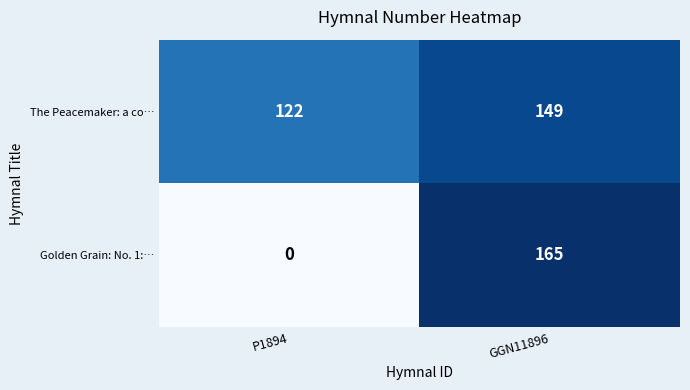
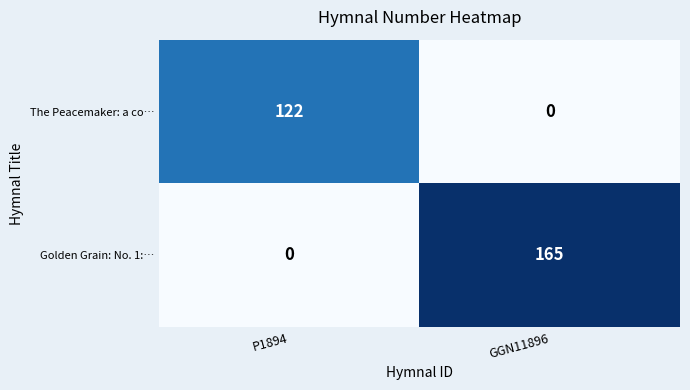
The Peacemaker: a co…, GGN11896: 149 -> 0
